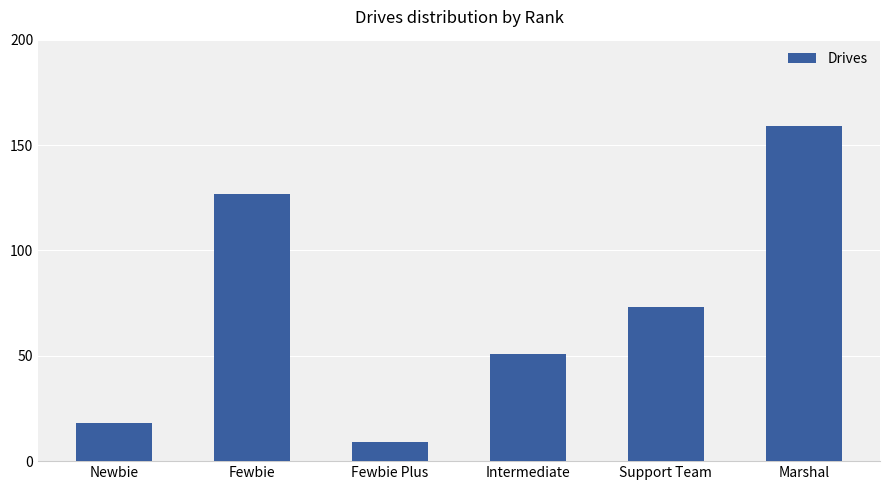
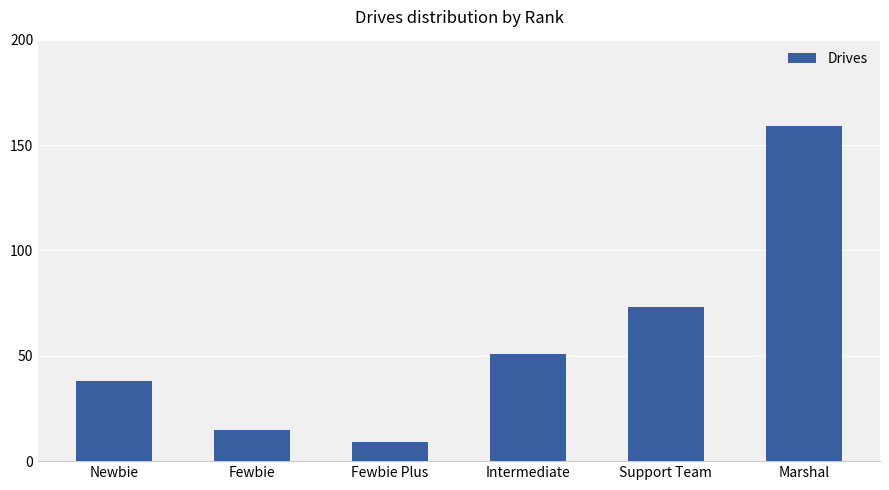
Newbie: 18 -> 38
Fewbie: 127 -> 15
